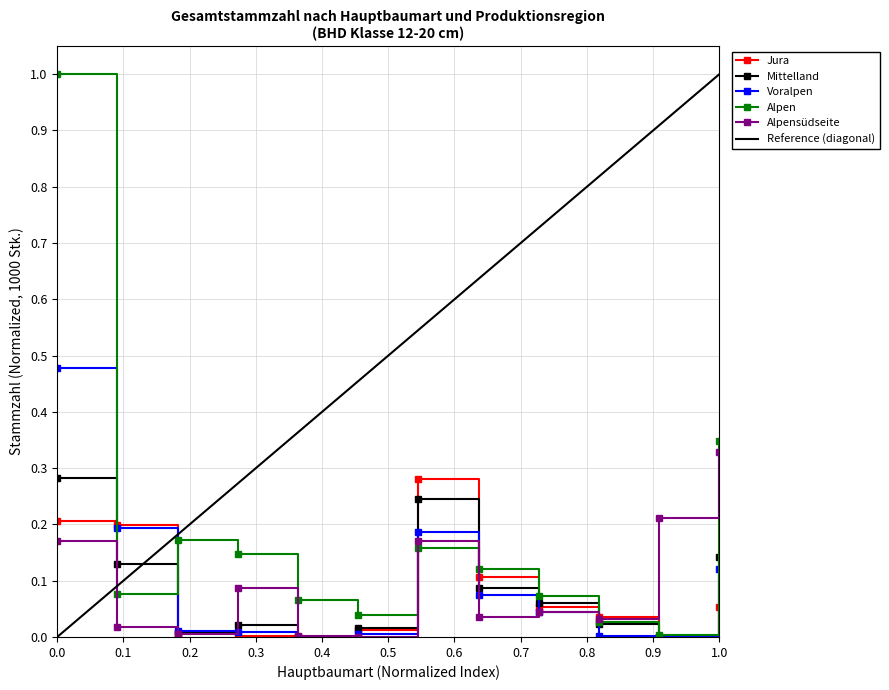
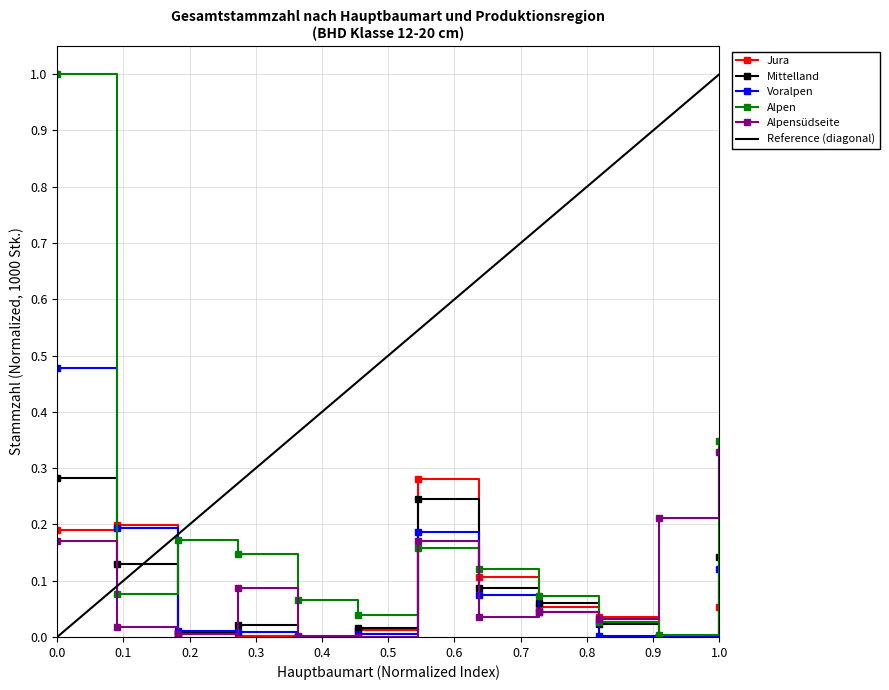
Jura, 0.0: 0.21 -> 0.19
